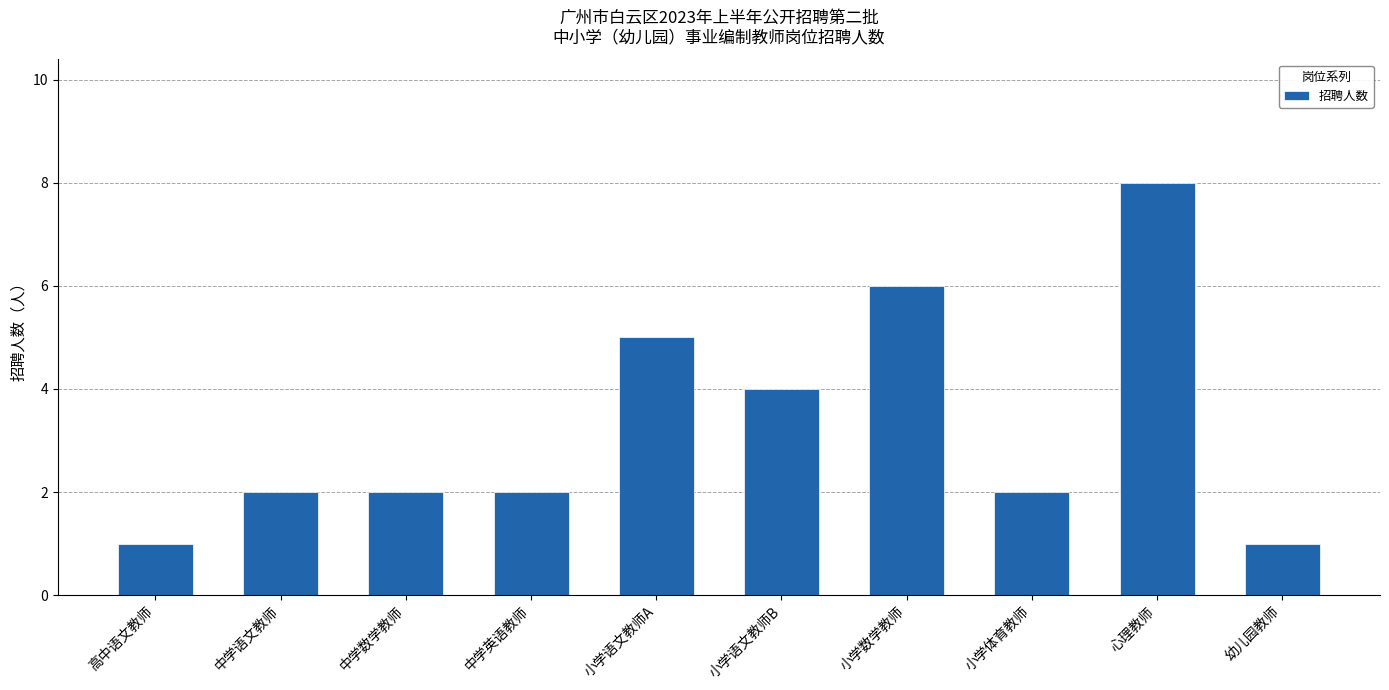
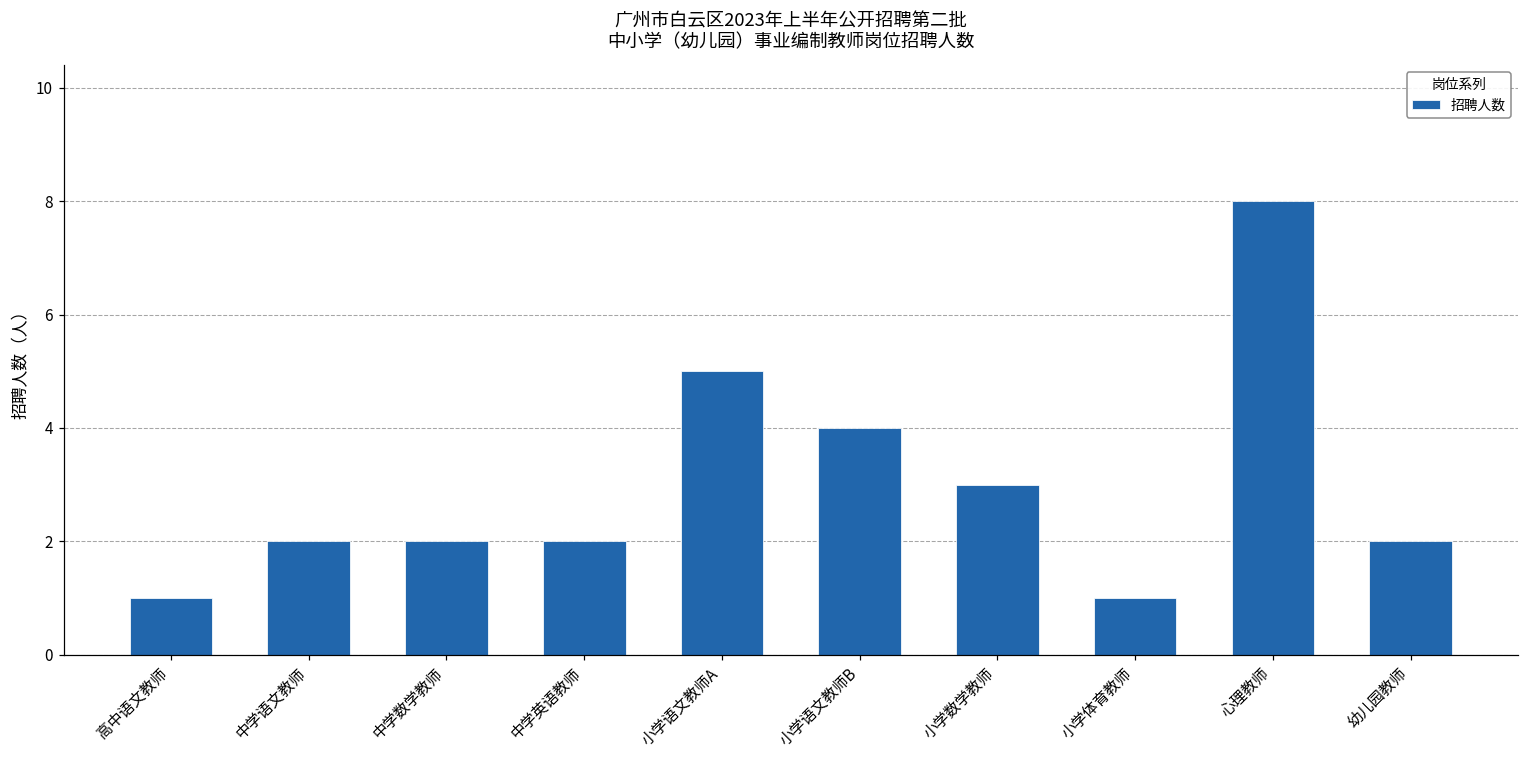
小学数学教师: 6 -> 3
小学体育教师: 2 -> 1
幼儿园教师: 1 -> 2
